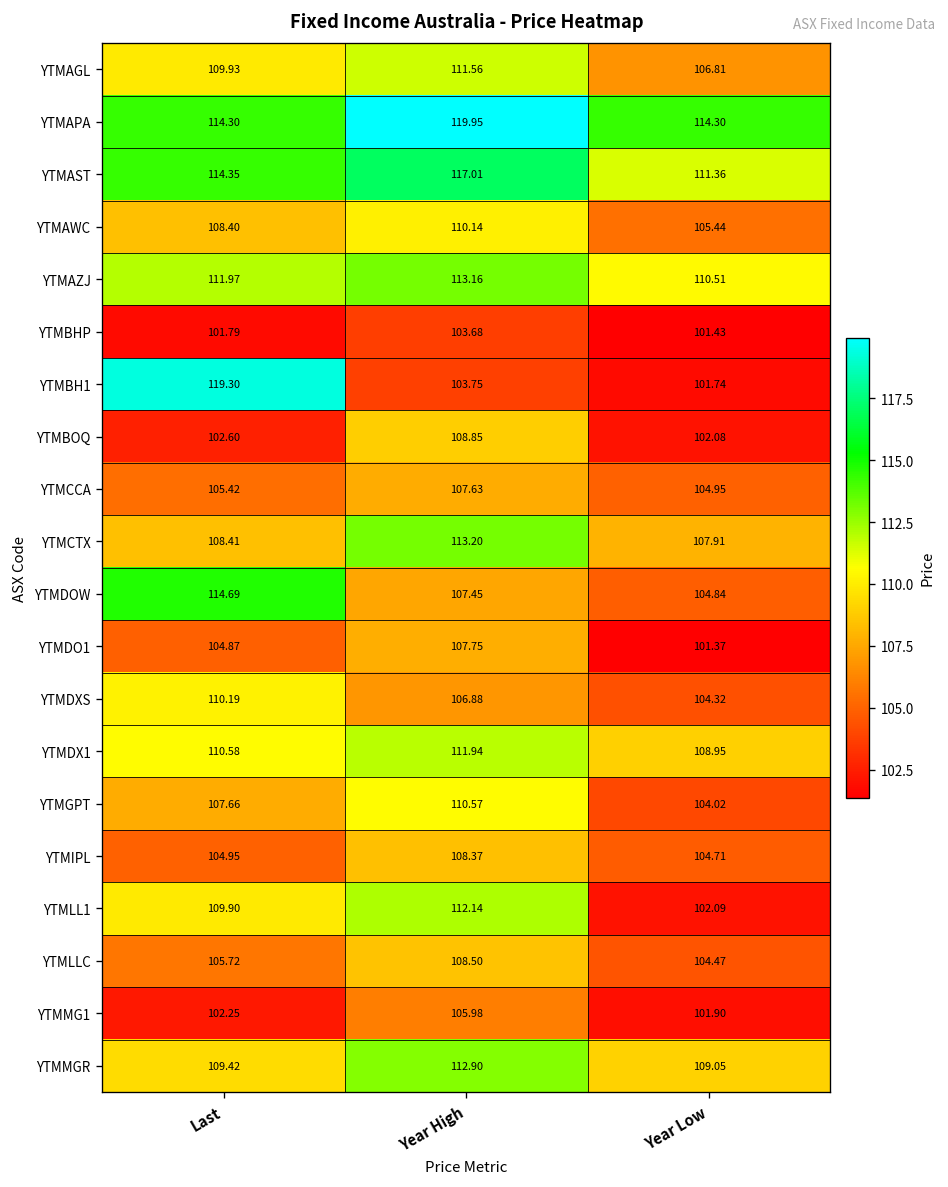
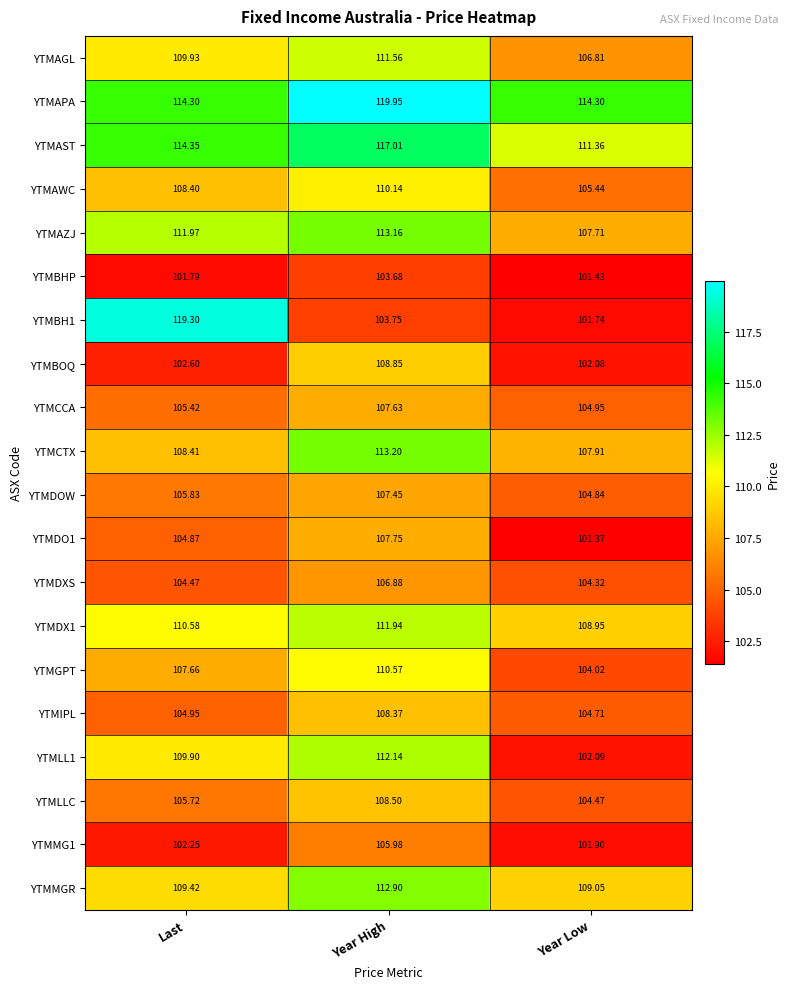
YTMAZJ, Year Low: 110.51 -> 107.71
YTMDOW, Last: 114.69 -> 105.83
YTMDXS, Last: 110.19 -> 104.47
